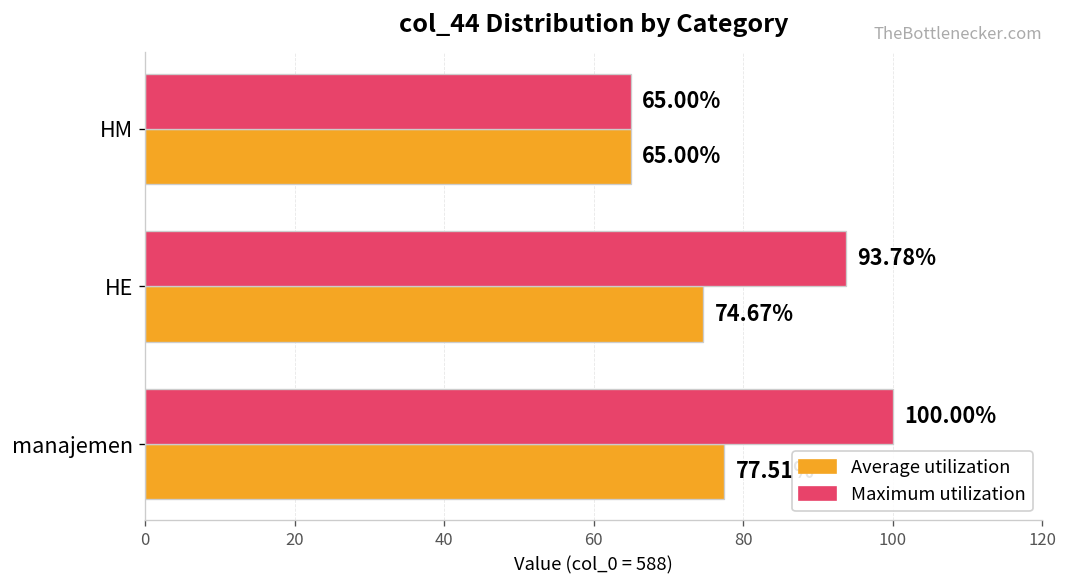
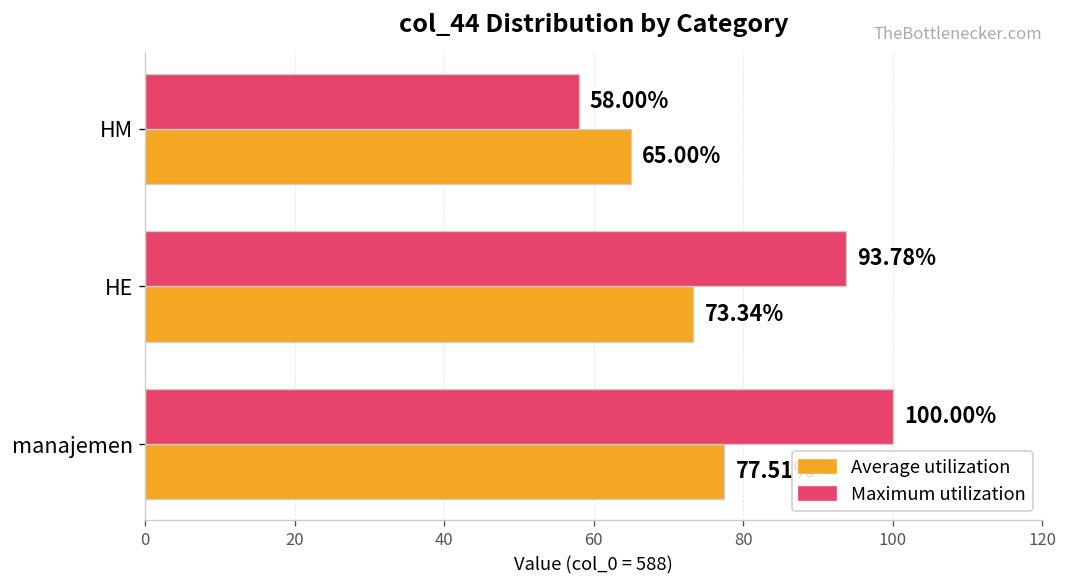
Maximum utilization, HM: 65.00% -> 58.00%
Average utilization, HE: 74.67% -> 73.34%
